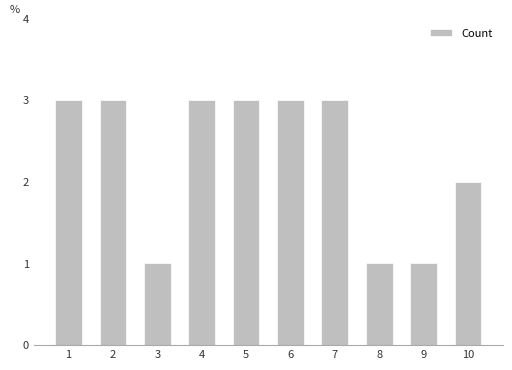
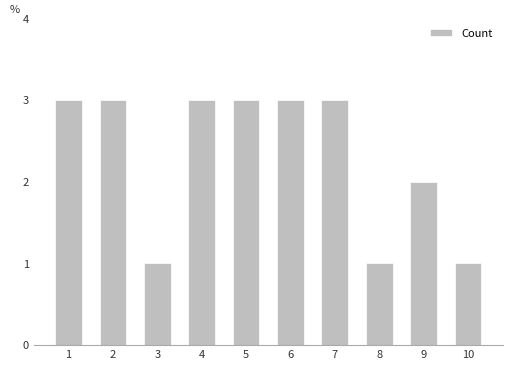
9: 1 -> 2
10: 2 -> 1
